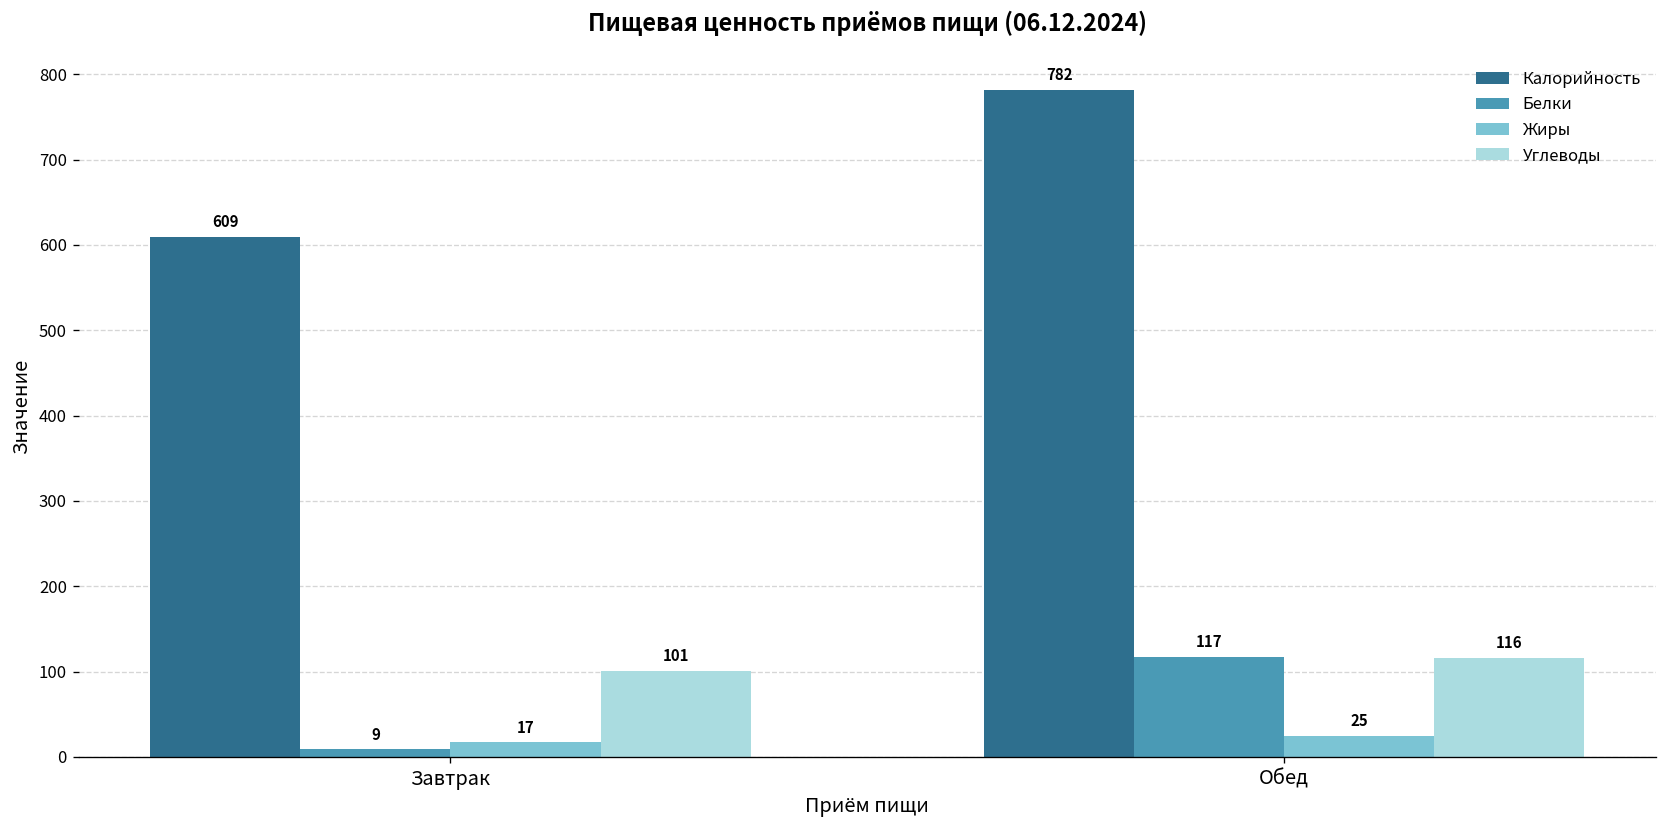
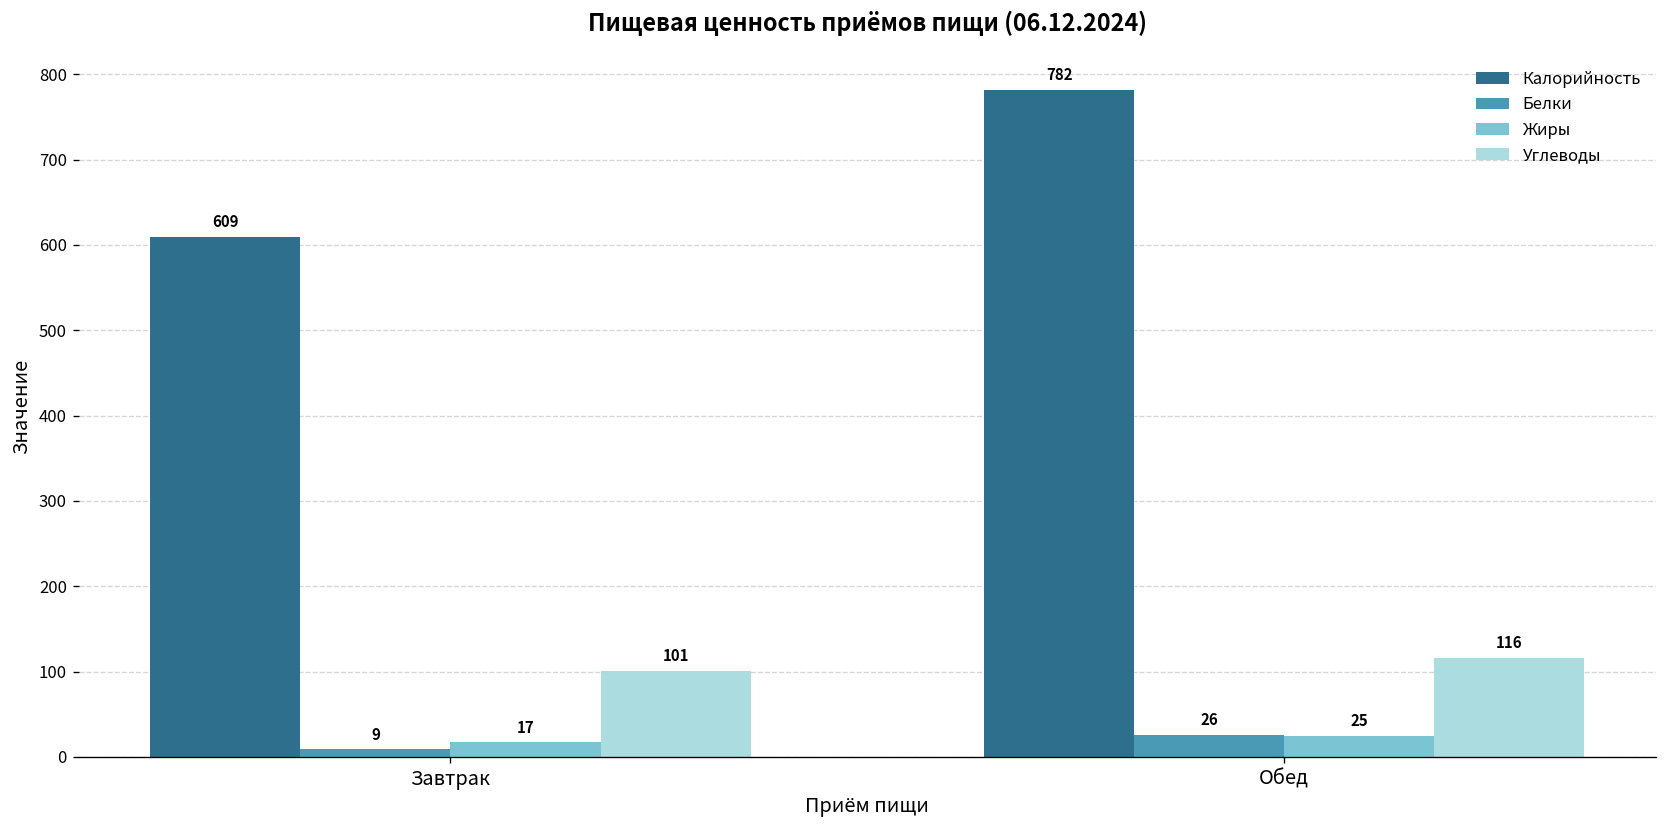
Белки, Обед: 117 -> 26
